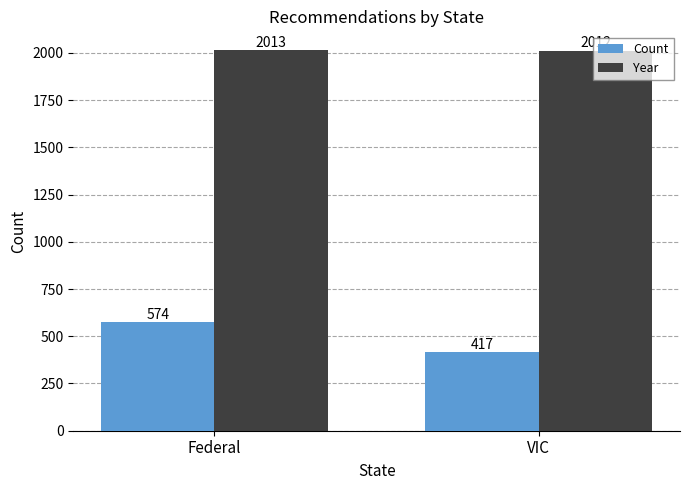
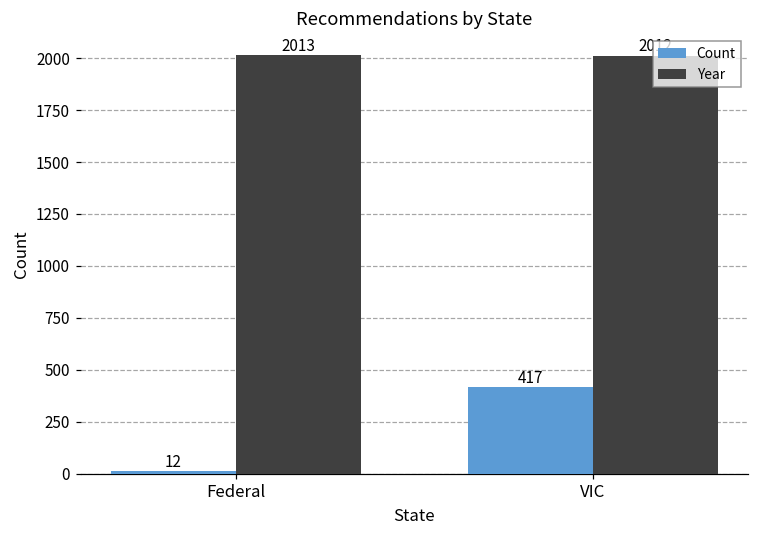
Count, Federal: 574 -> 12
